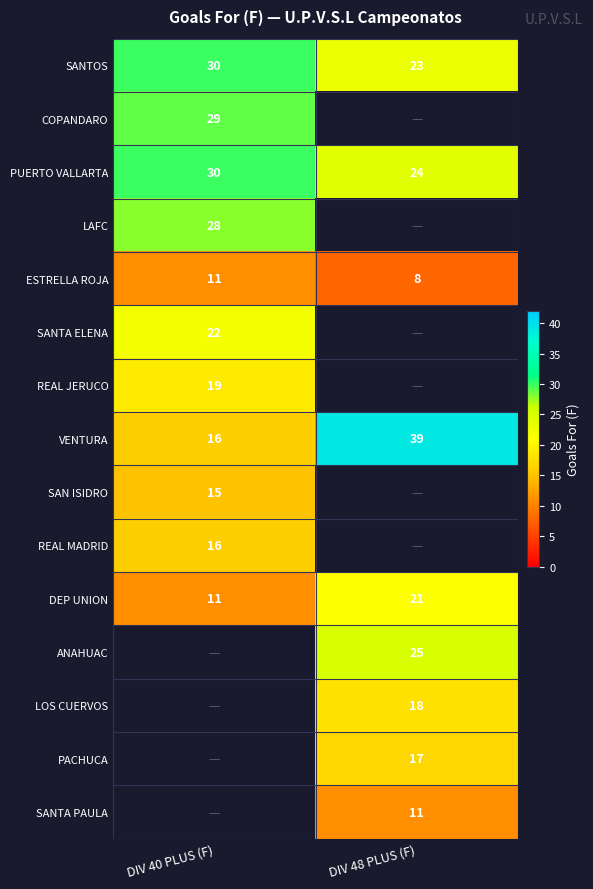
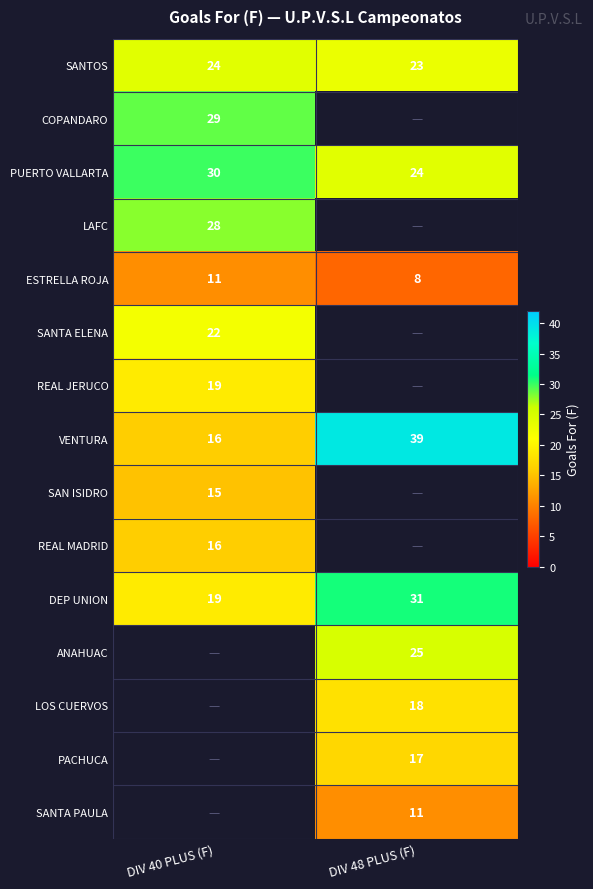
SANTOS, DIV 40 PLUS (F): 30 -> 24
DEP UNION, DIV 40 PLUS (F): 11 -> 19
DEP UNION, DIV 48 PLUS (F): 21 -> 31
